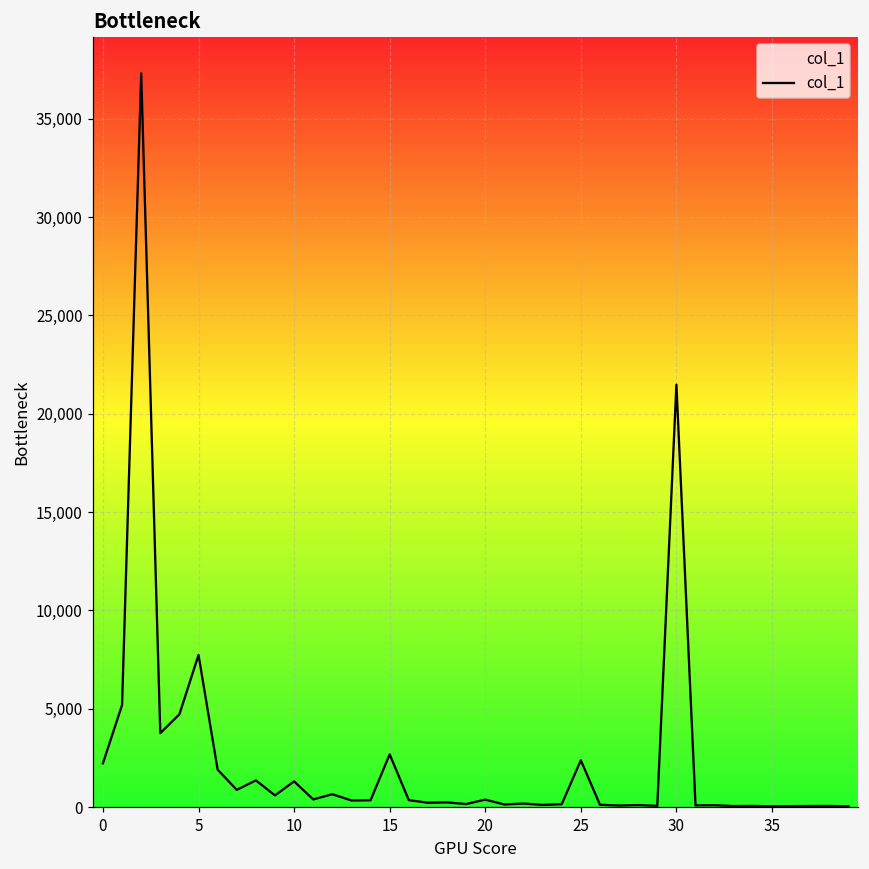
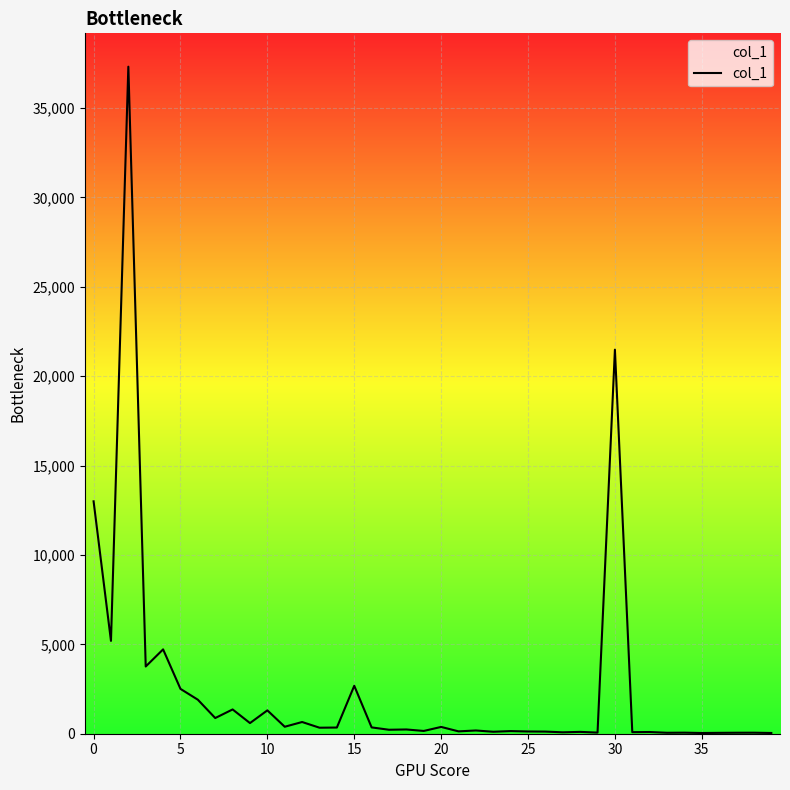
0: 2,200 -> 13,000
5: 7,700 -> 2,500
25: 2,400 -> 100
